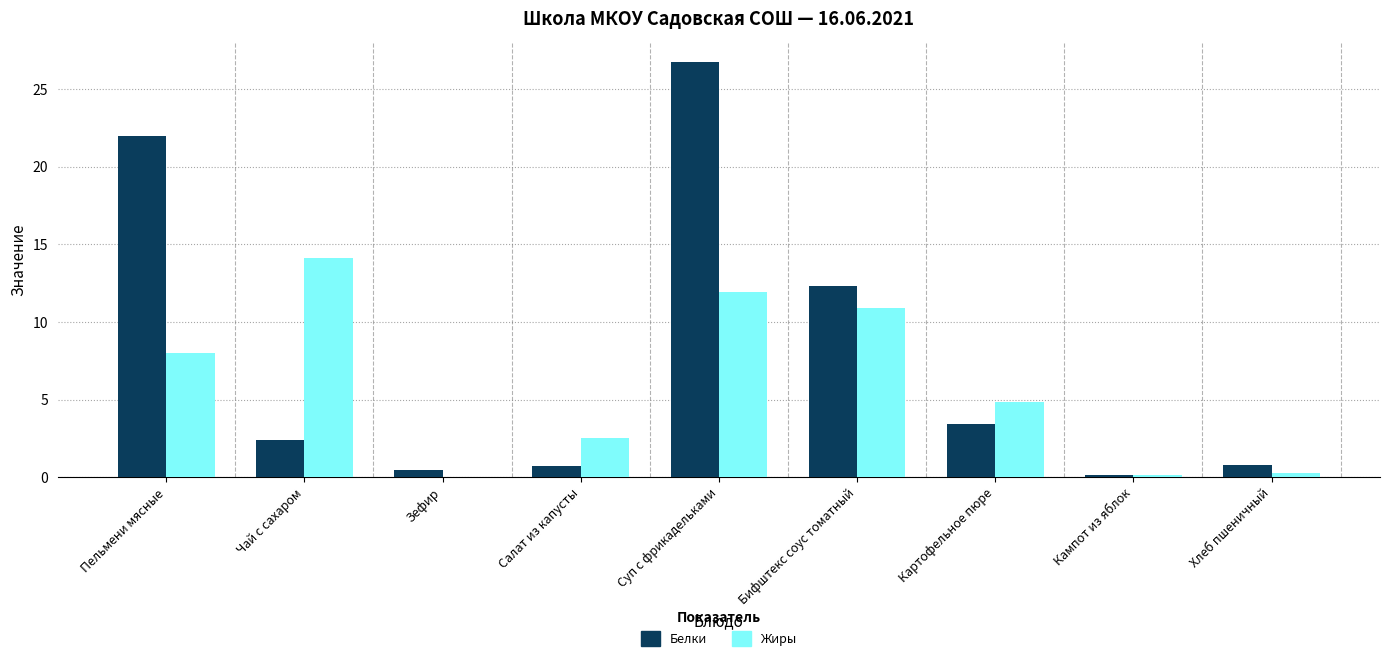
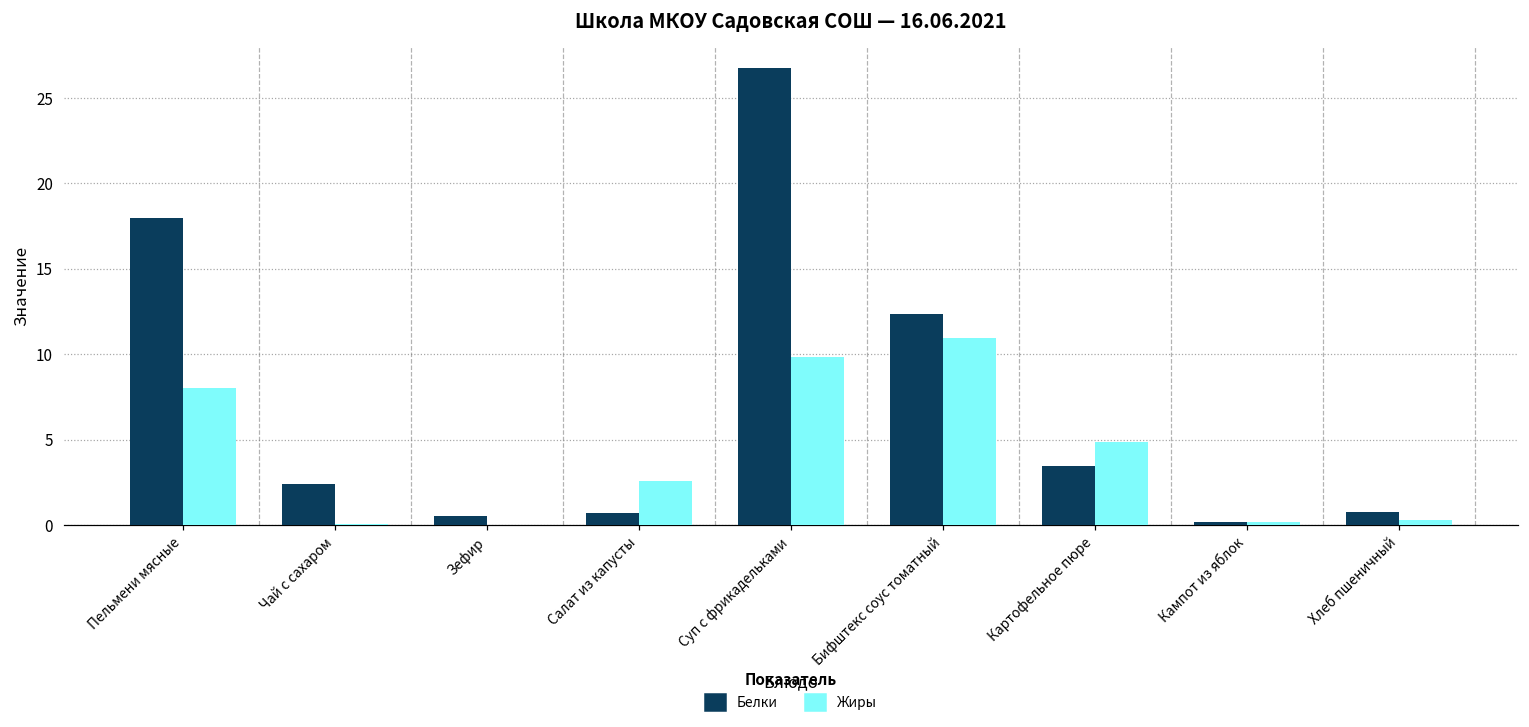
Белки, Пельмени мясные: 22 -> 18
Жиры, Чай с сахаром: 14.1 -> 0.0
Жиры, Суп с фрикадельками: 12.0 -> 9.9
